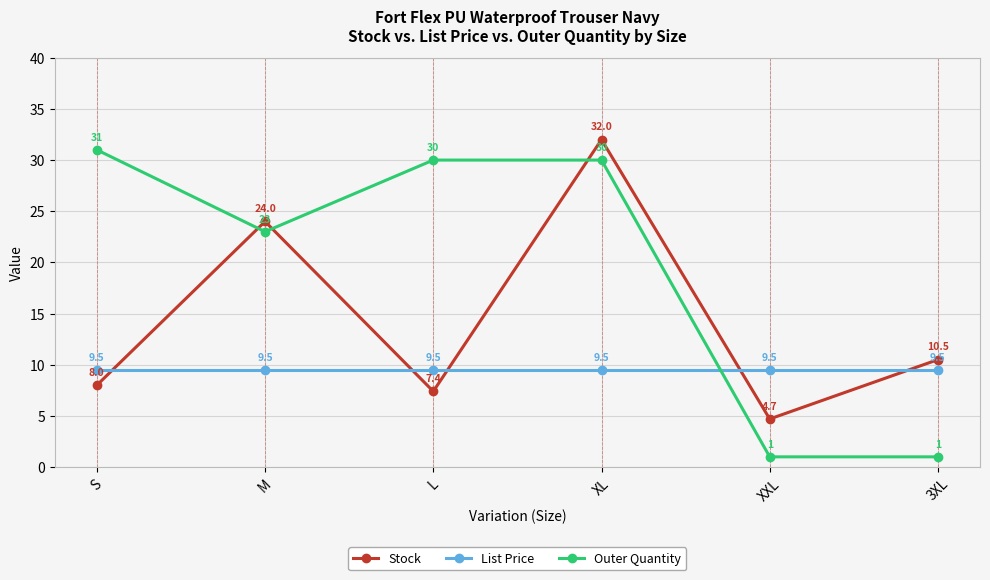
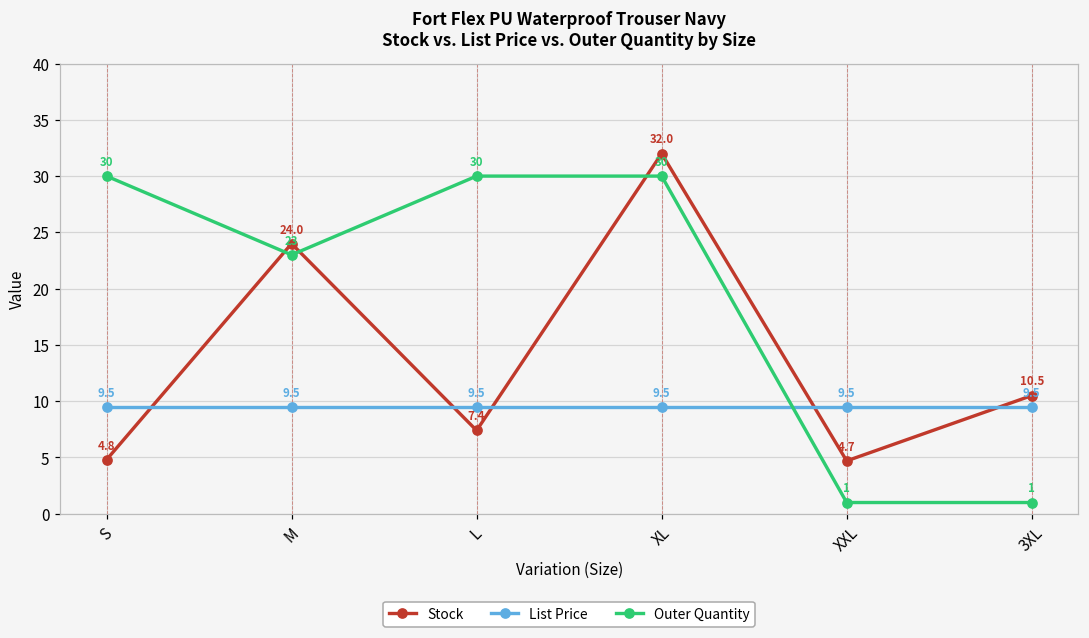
Stock, S: 8.0 -> 4.8
Outer Quantity, S: 31 -> 30
